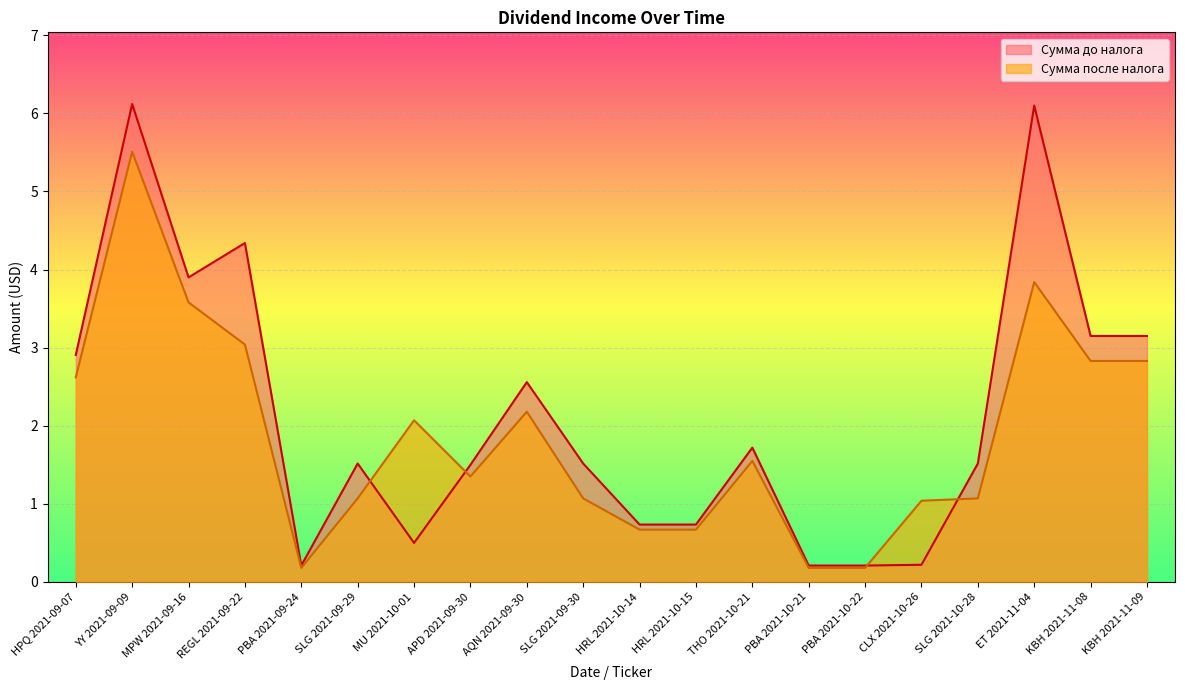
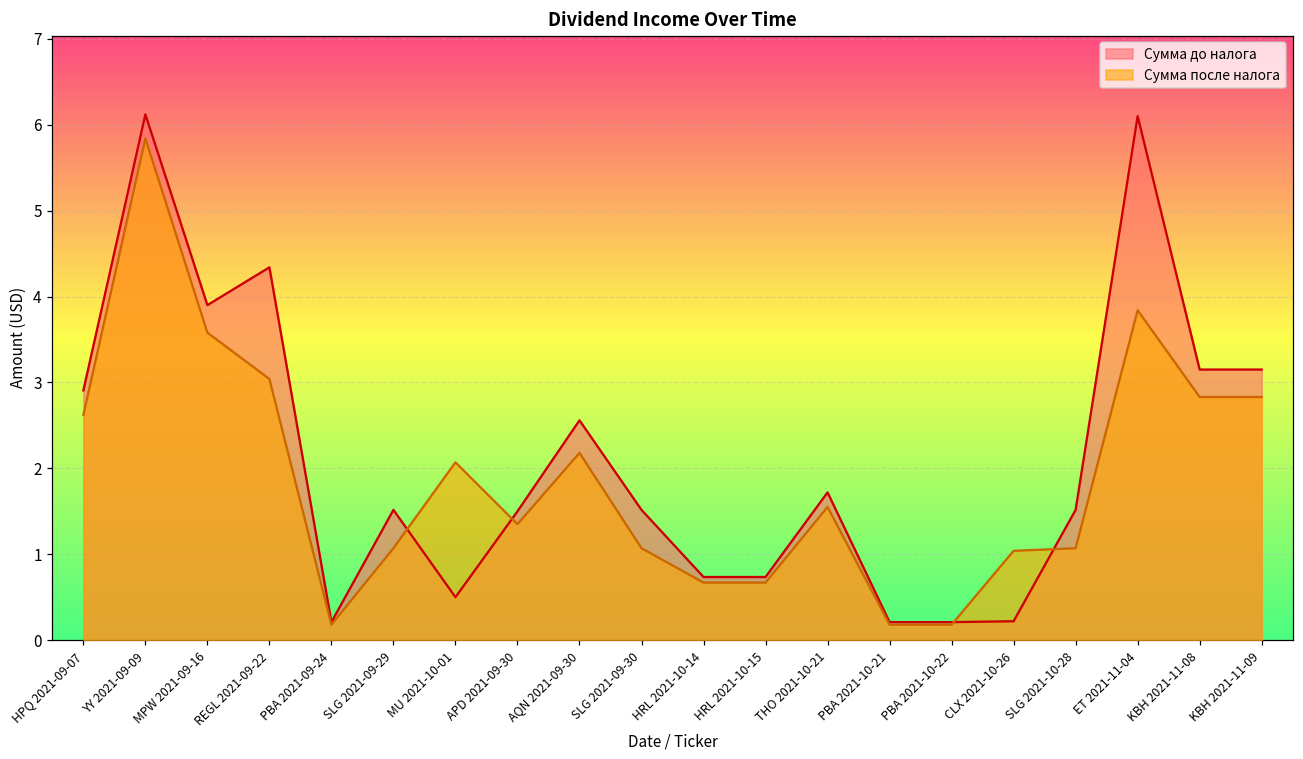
Сумма после налога, YY 2021-09-09: 5.5 -> 5.8
